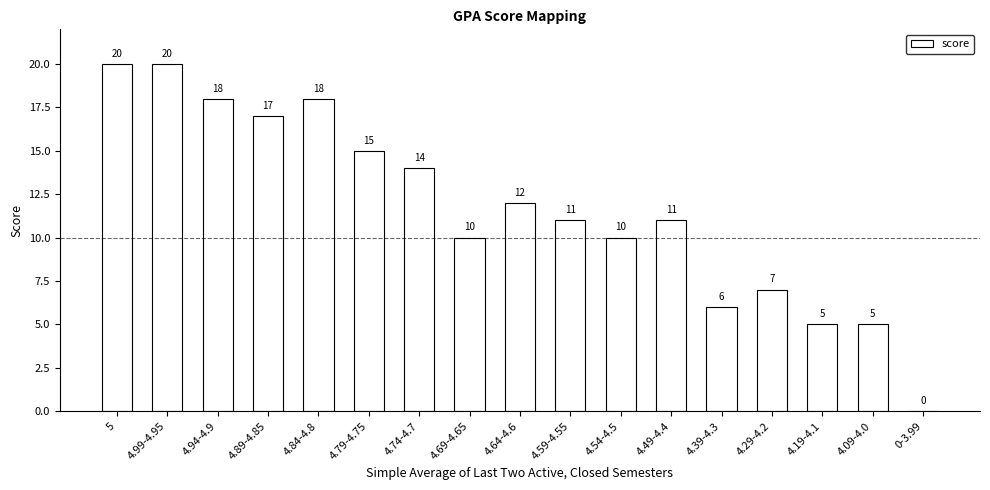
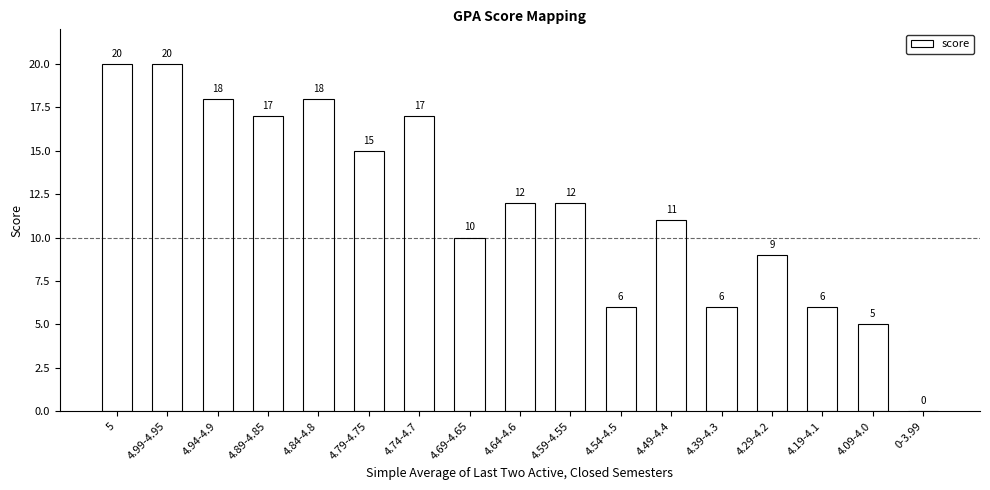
4.74-4.7: 14 -> 17
4.59-4.55: 11 -> 12
4.54-4.5: 10 -> 6
4.29-4.2: 7 -> 9
4.19-4.1: 5 -> 6
